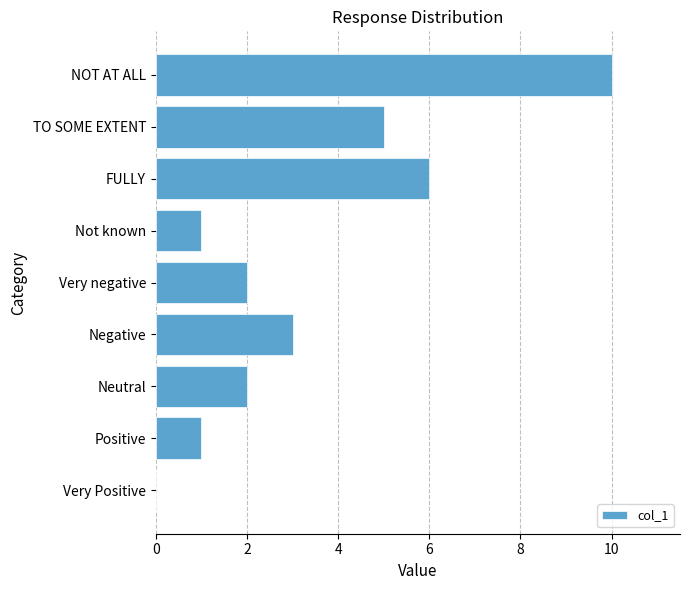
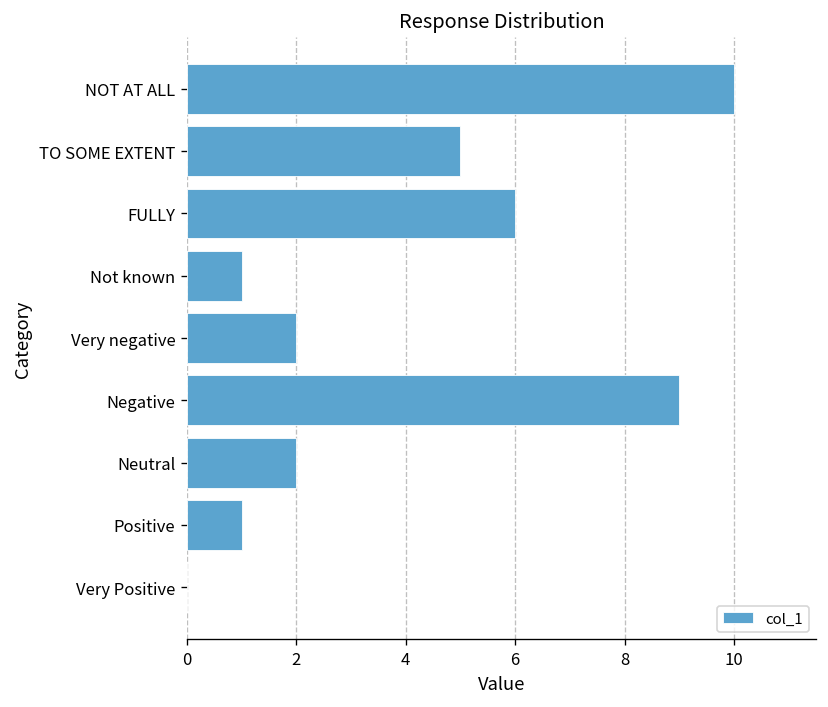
Negative: 3 -> 9
